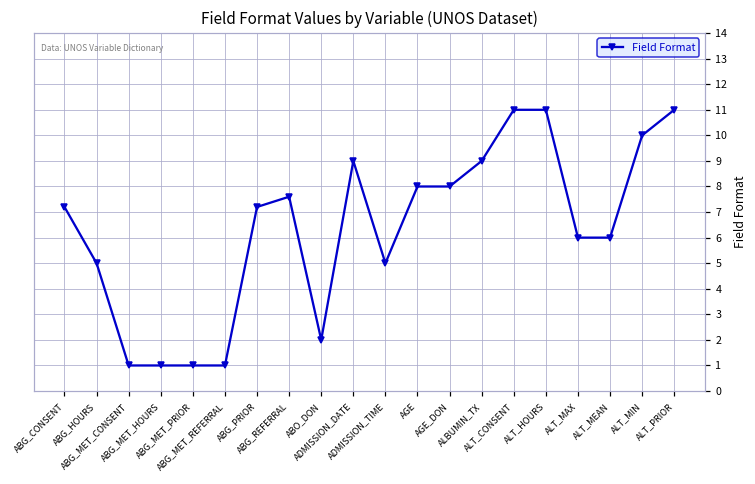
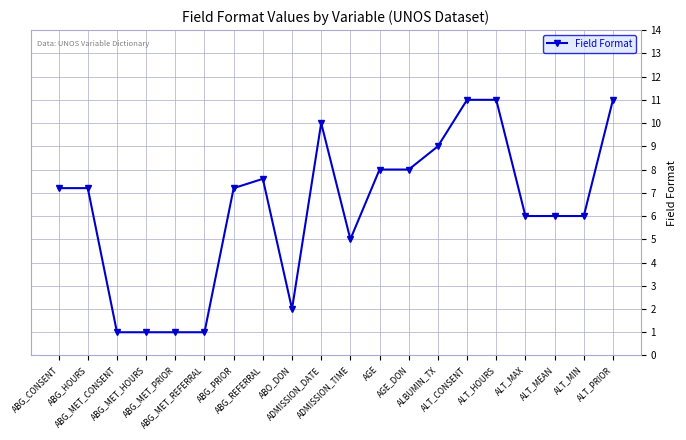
ABG_HOURS: 5.0 -> 7.2
ADMISSION_DATE: 9 -> 10
ALT_MIN: 10 -> 6
